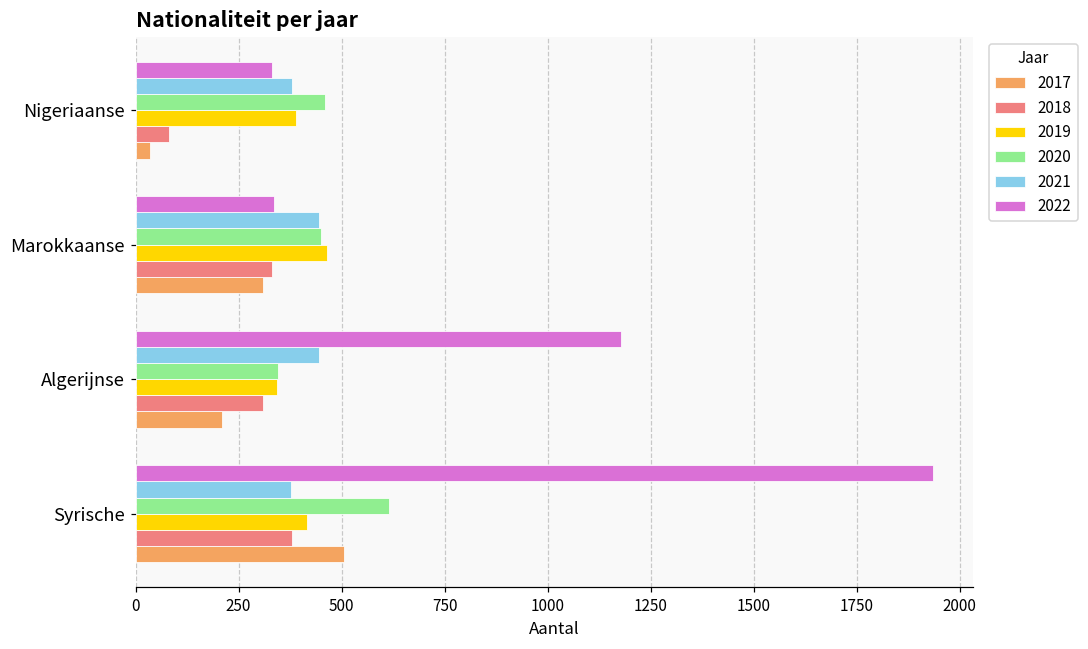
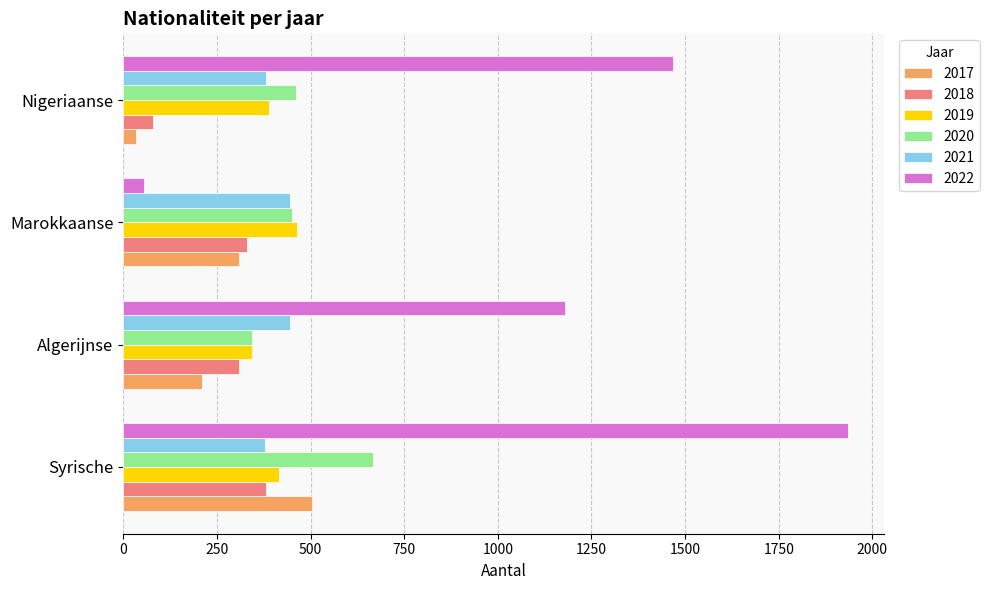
2022, Nigeriaanse: 330 -> 1470
2022, Marokkaanse: 340 -> 60
2020, Syrische: 620 -> 670
